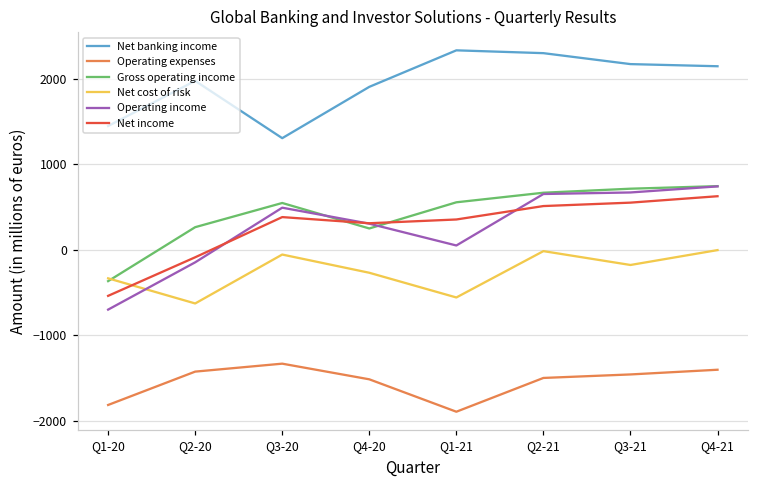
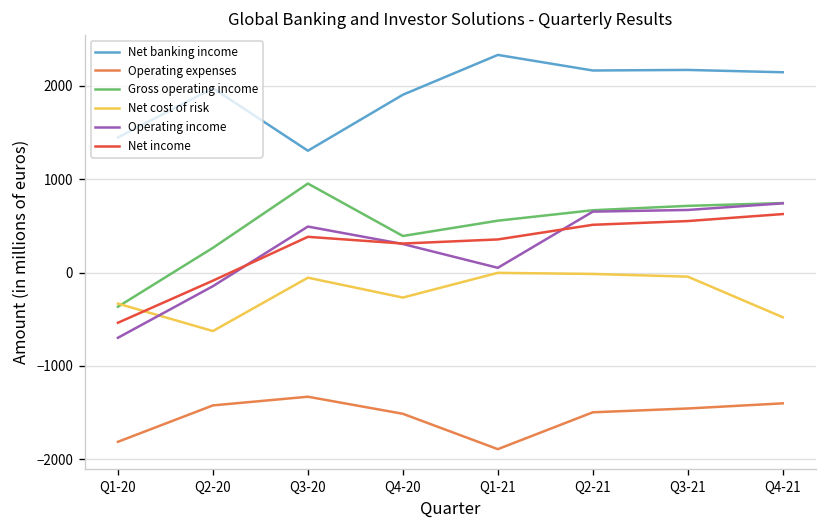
Gross operating income, Q3-20: 500 -> 1000
Gross operating income, Q4-20: 300 -> 400
Net cost of risk, Q1-21: -600 -> 0
Net banking income, Q2-21: 2300 -> 2200
Net cost of risk, Q3-21: -200 -> 0
Net cost of risk, Q4-21: 0 -> -500
